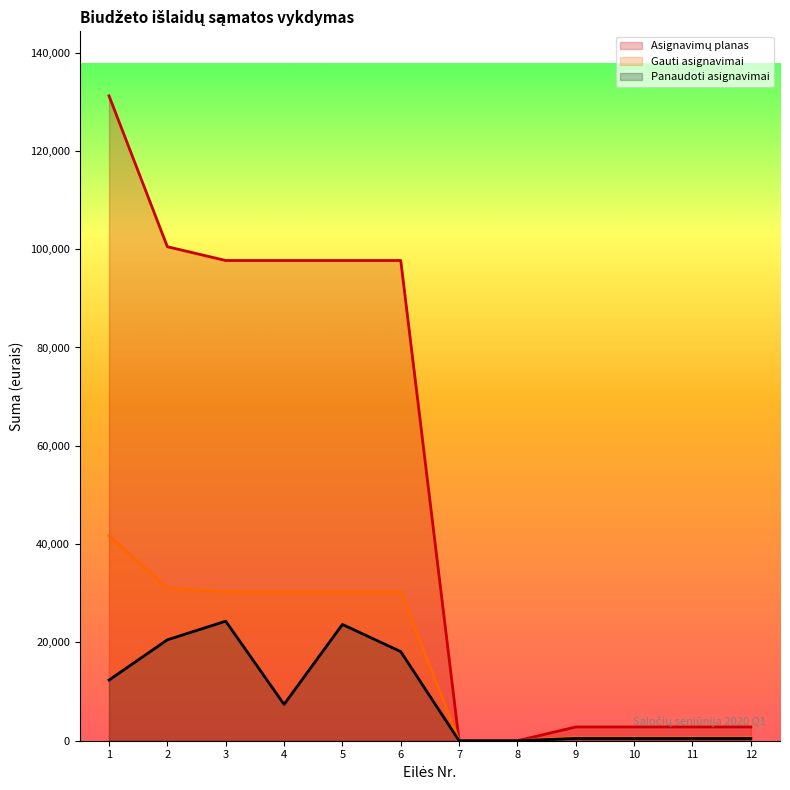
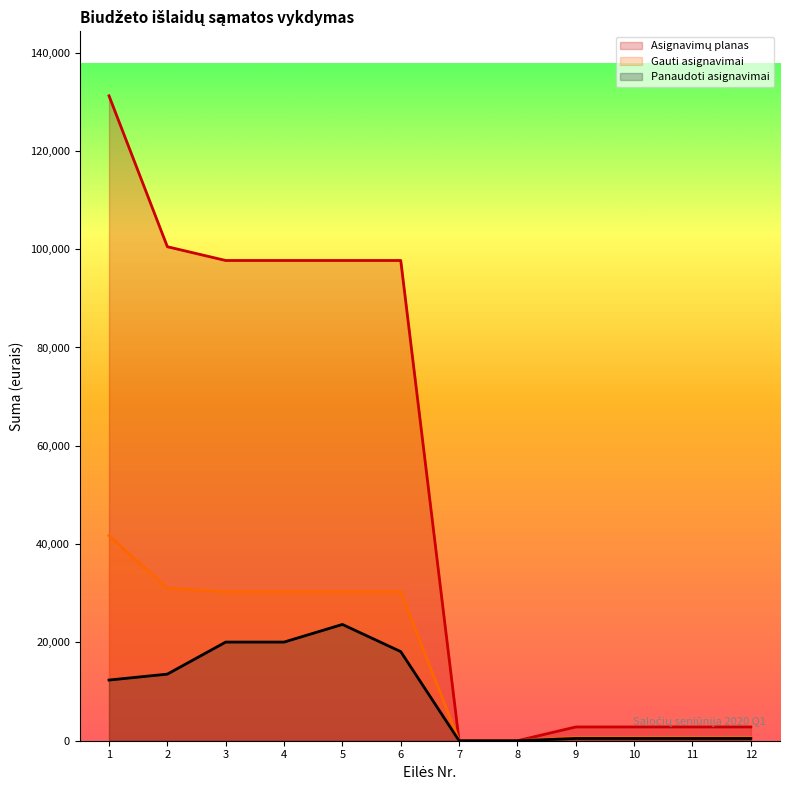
Panaudoti asignavimai, 2: 21,000 -> 14,000
Panaudoti asignavimai, 3: 24,000 -> 20,000
Panaudoti asignavimai, 4: 7,000 -> 20,000
